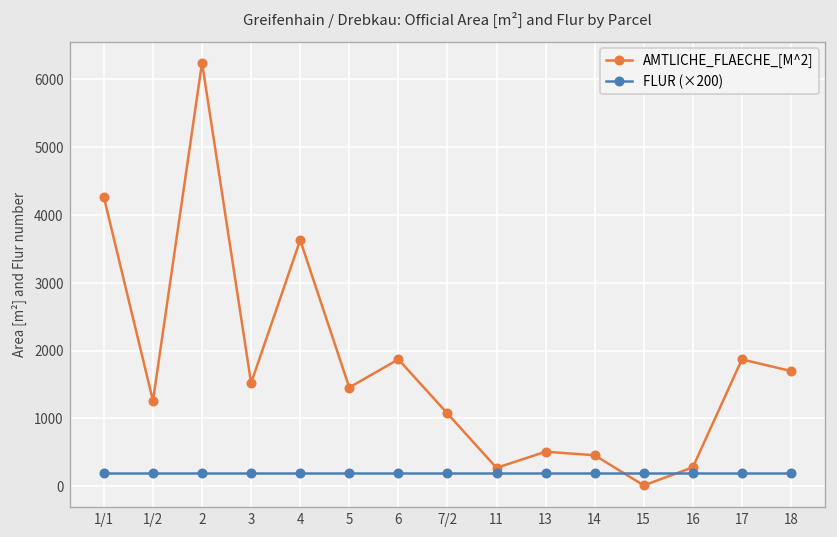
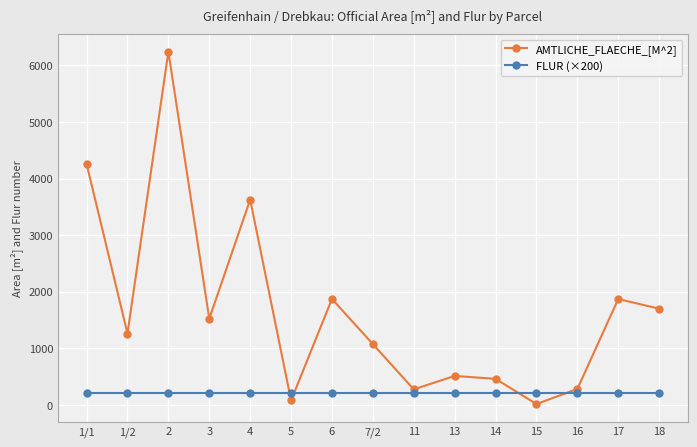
AMTLICHE_FLAECHE_[M^2], 5: 1500 -> 100
